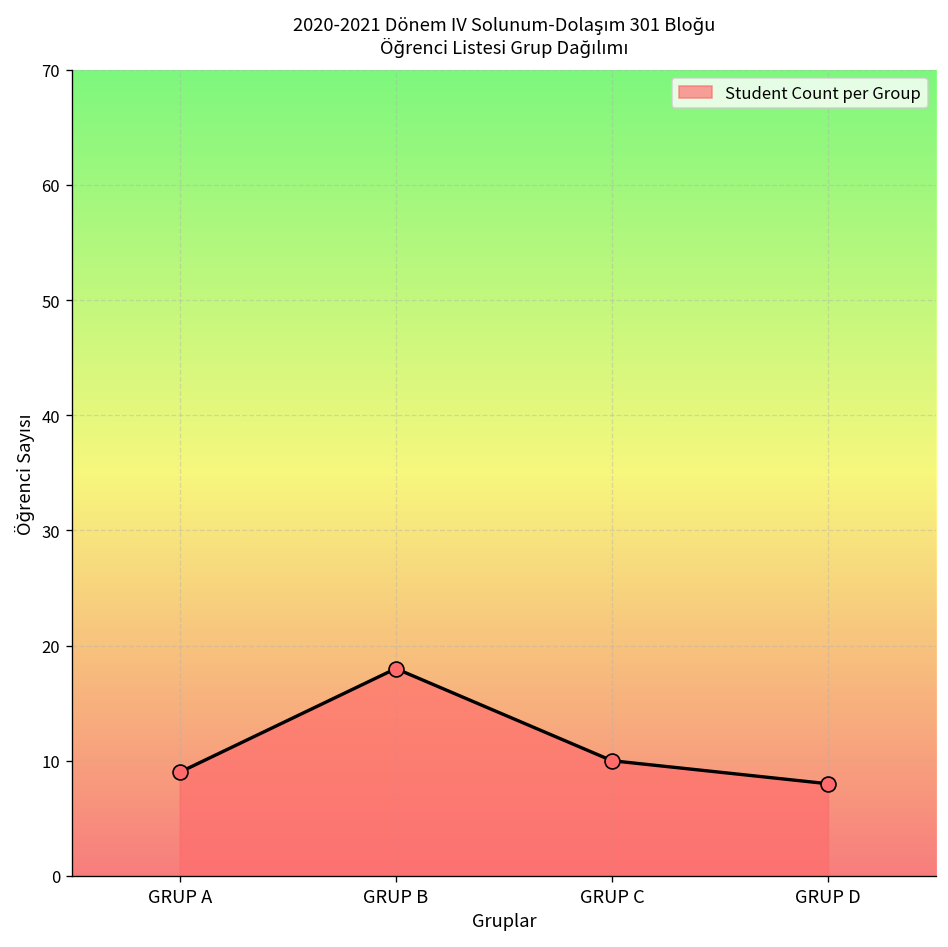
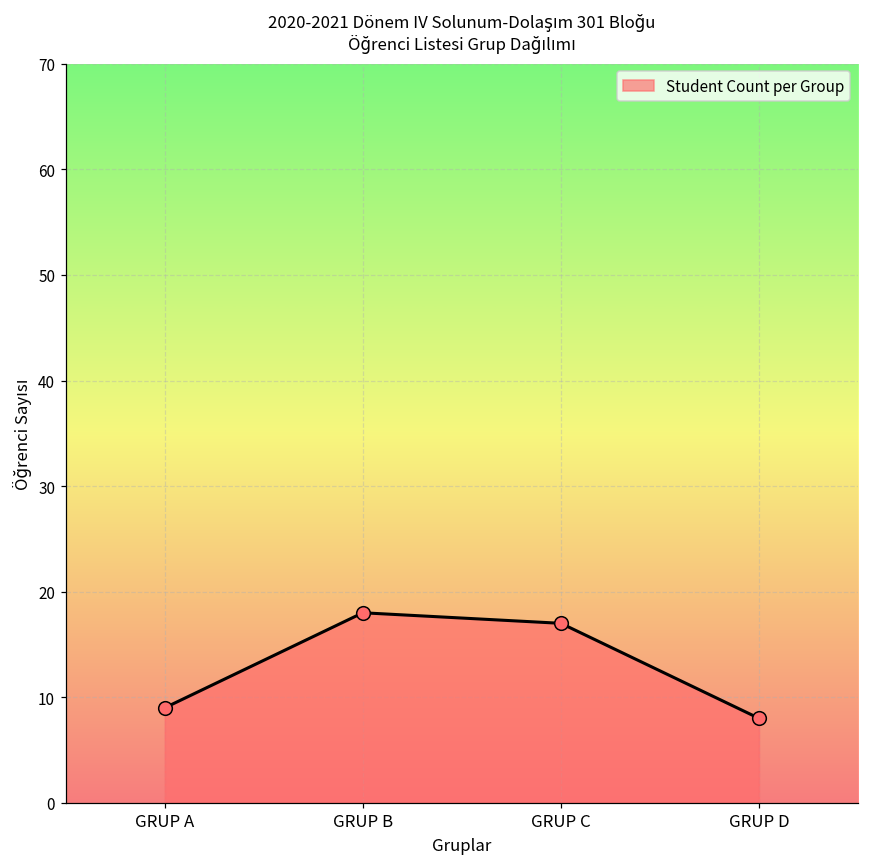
GRUP C: 10 -> 17
